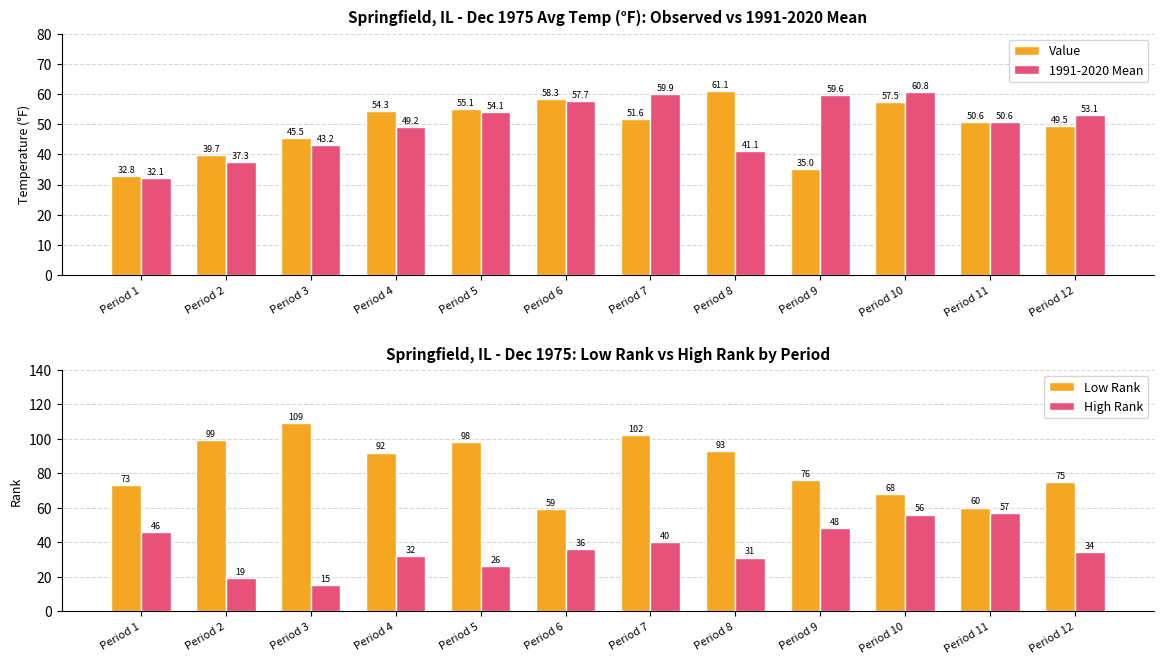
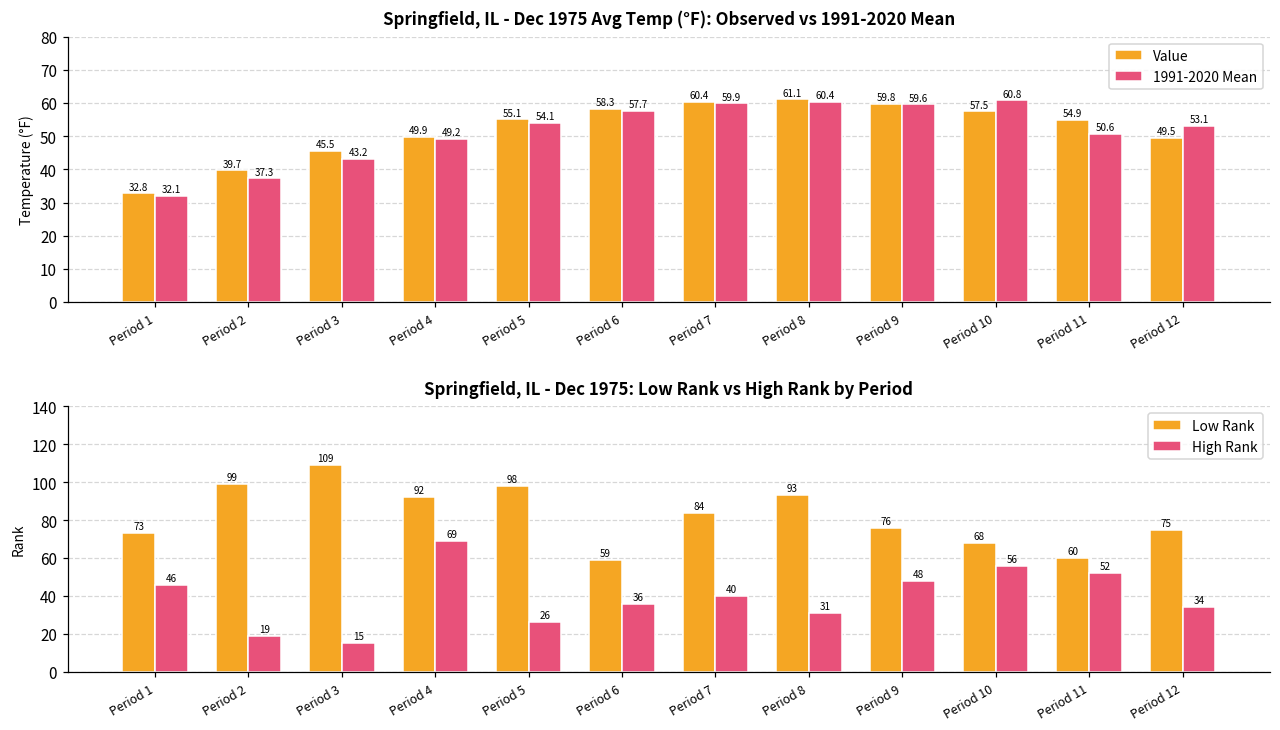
Springfield, IL - Dec 1975 Avg Temp (°F): Observed vs 1991-2020 Mean, Value, Period 4: 54.3 -> 49.9
Springfield, IL - Dec 1975 Avg Temp (°F): Observed vs 1991-2020 Mean, Value, Period 7: 51.6 -> 60.4
Springfield, IL - Dec 1975 Avg Temp (°F): Observed vs 1991-2020 Mean, 1991-2020 Mean, Period 8: 41.1 -> 60.4
Springfield, IL - Dec 1975 Avg Temp (°F): Observed vs 1991-2020 Mean, Value, Period 9: 35.0 -> 59.8
Springfield, IL - Dec 1975 Avg Temp (°F): Observed vs 1991-2020 Mean, Value, Period 11: 50.6 -> 54.9
Springfield, IL - Dec 1975: Low Rank vs High Rank by Period, High Rank, Period 4: 32 -> 69
Springfield, IL - Dec 1975: Low Rank vs High Rank by Period, Low Rank, Period 7: 102 -> 84
Springfield, IL - Dec 1975: Low Rank vs High Rank by Period, High Rank, Period 11: 57 -> 52
